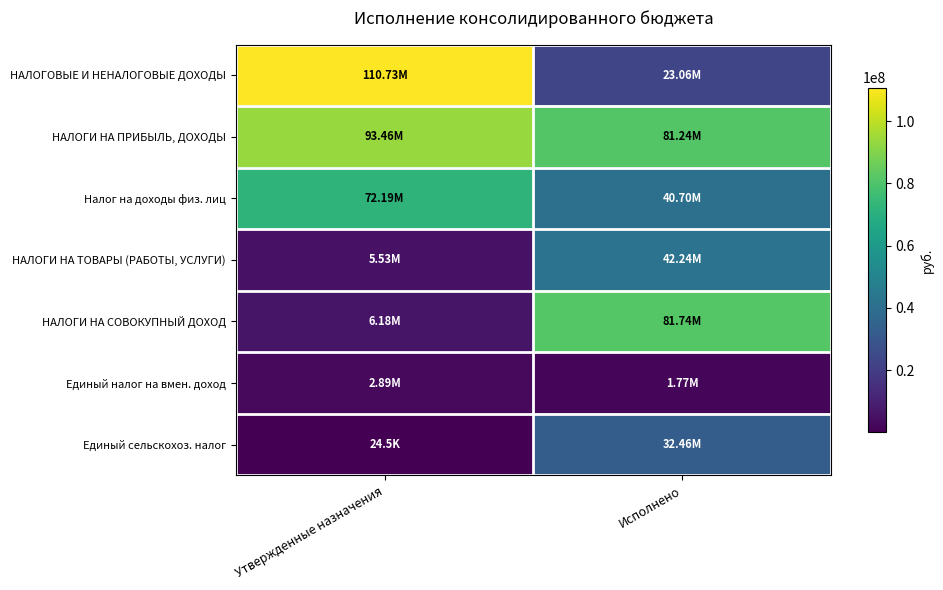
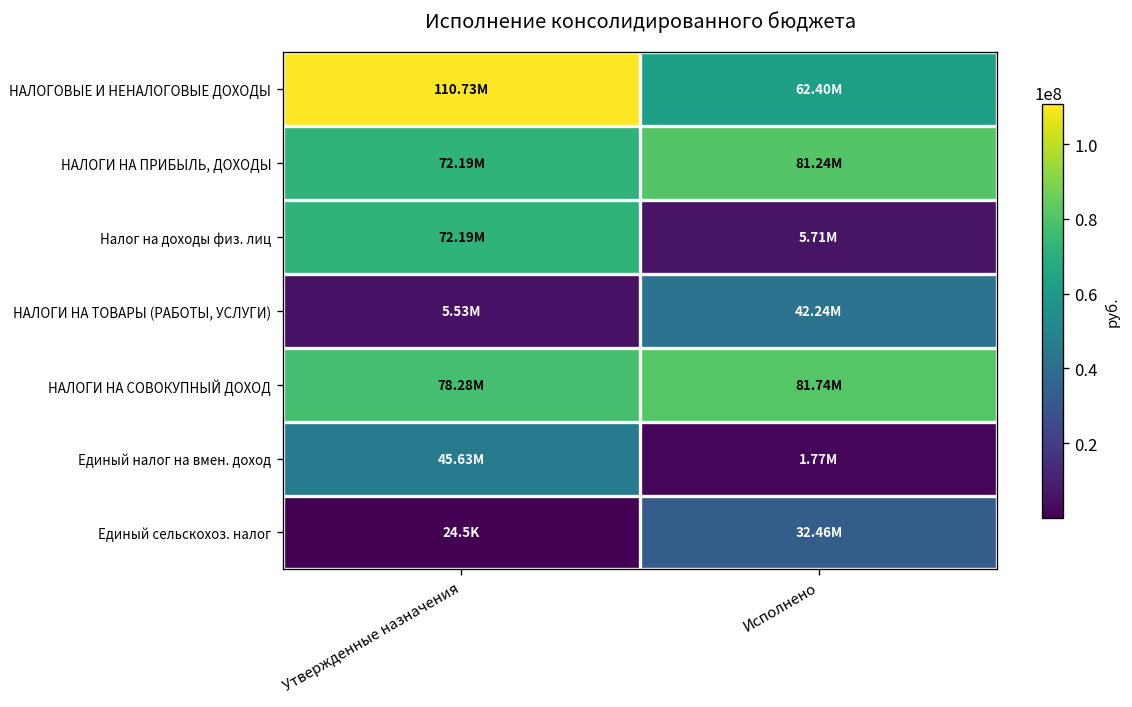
НАЛОГОВЫЕ И НЕНАЛОГОВЫЕ ДОХОДЫ, Исполнено: 23.06M -> 62.40M
НАЛОГИ НА ПРИБЫЛЬ, ДОХОДЫ, Утвержденные назначения: 93.46M -> 72.19M
Налог на доходы физ. лиц, Исполнено: 40.70M -> 5.71M
НАЛОГИ НА СОВОКУПНЫЙ ДОХОД, Утвержденные назначения: 6.18M -> 78.28M
Единый налог на вмен. доход, Утвержденные назначения: 2.89M -> 45.63M
